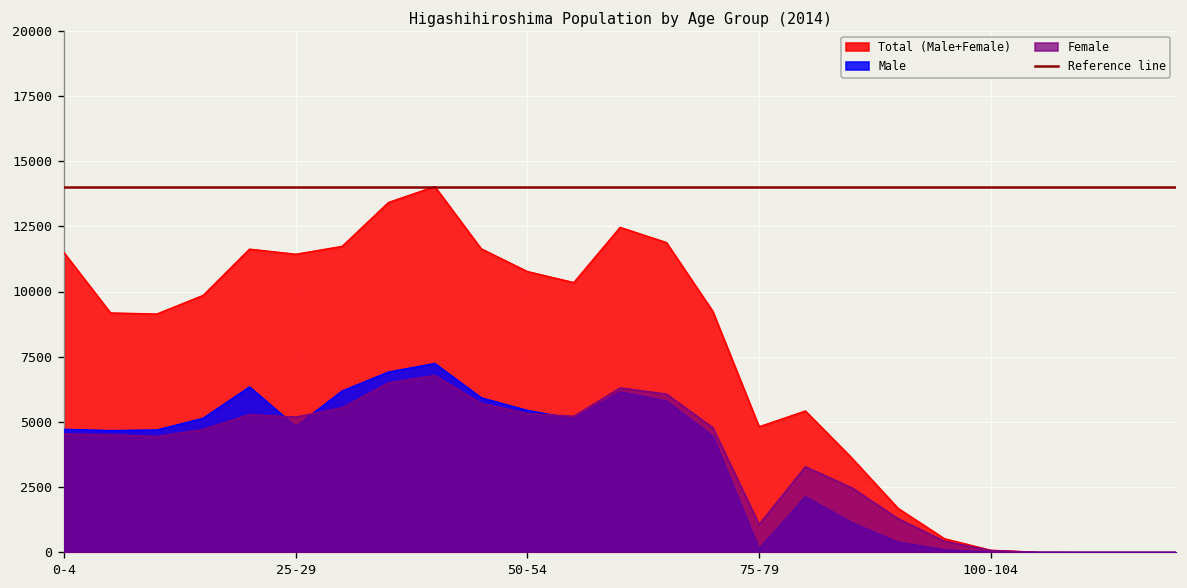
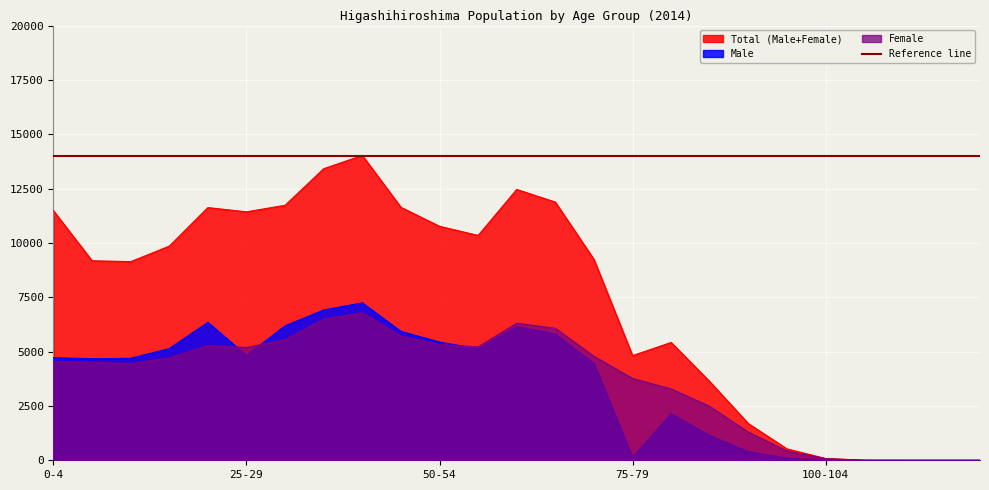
Female, 75-79: 1100 -> 3800
